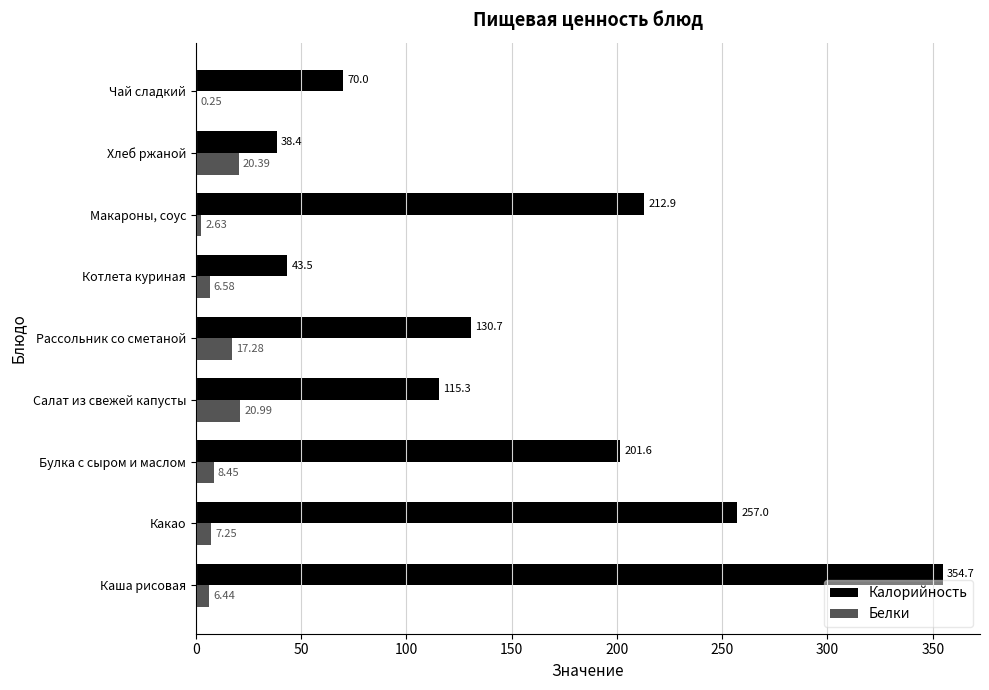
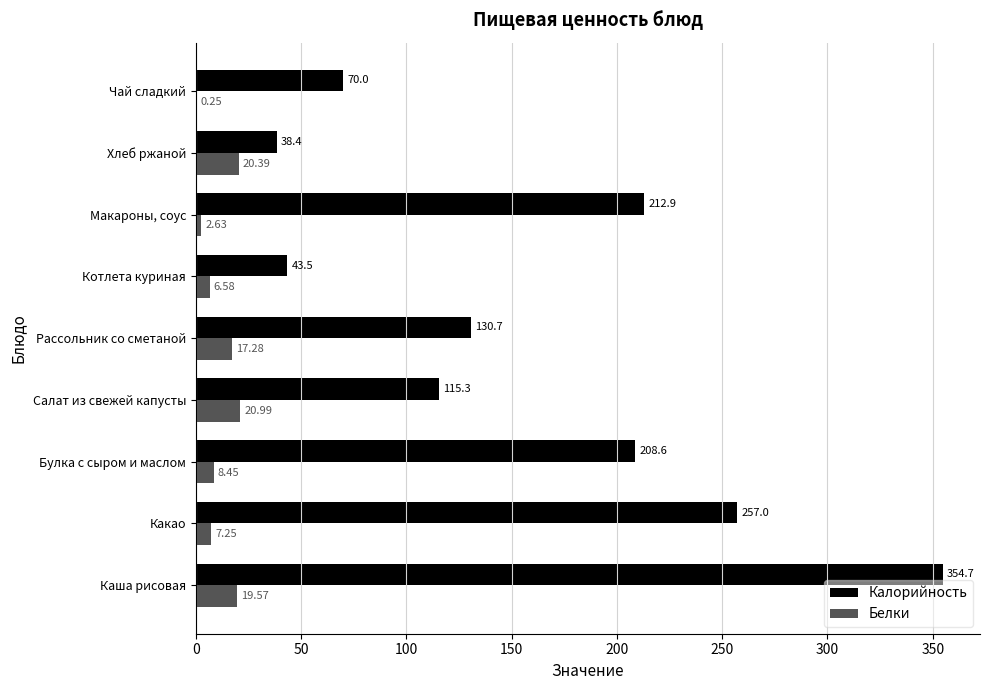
Калорийность, Булка с сыром и маслом: 201.6 -> 208.6
Белки, Каша рисовая: 6.44 -> 19.57
